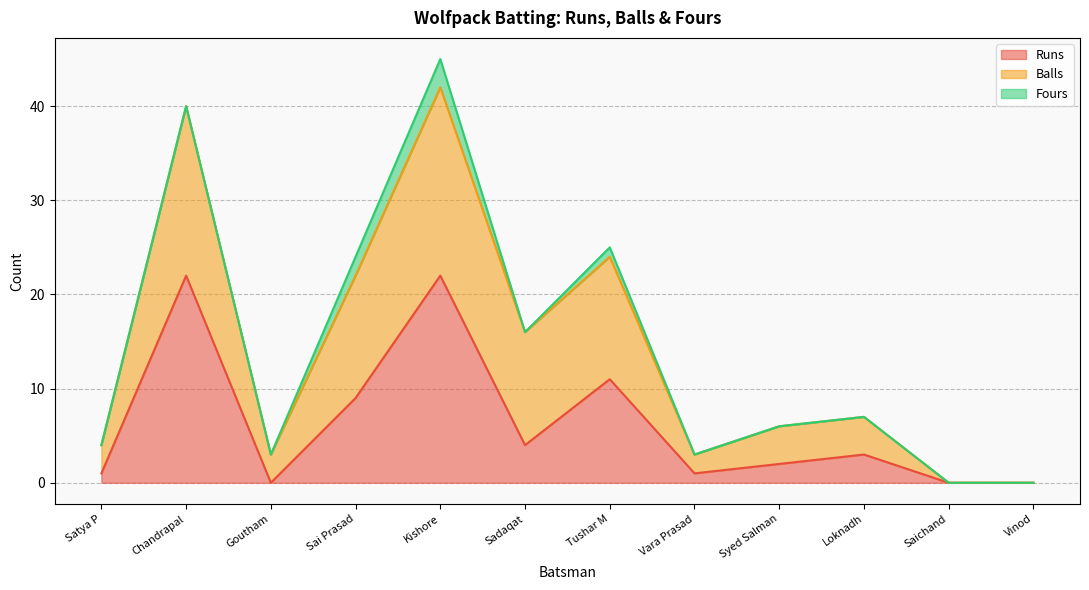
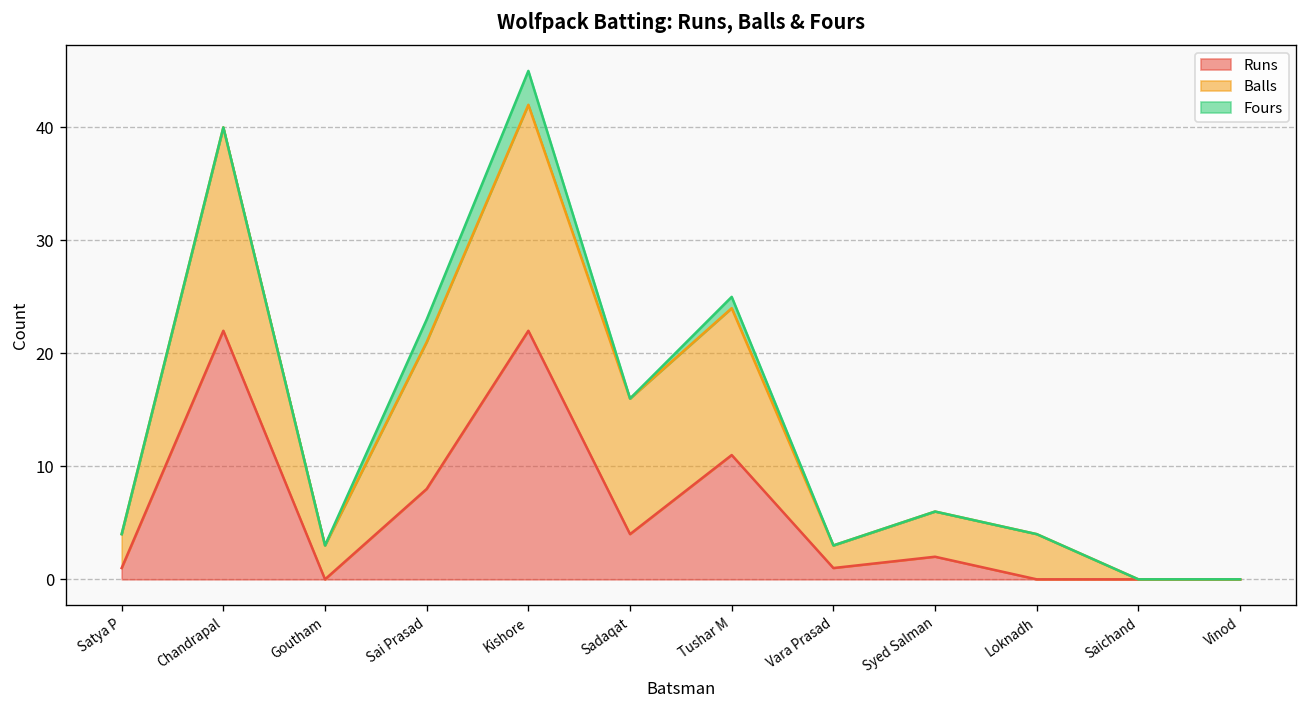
Runs, Sai Prasad: 9 -> 8
Runs, Loknadh: 3 -> 0
